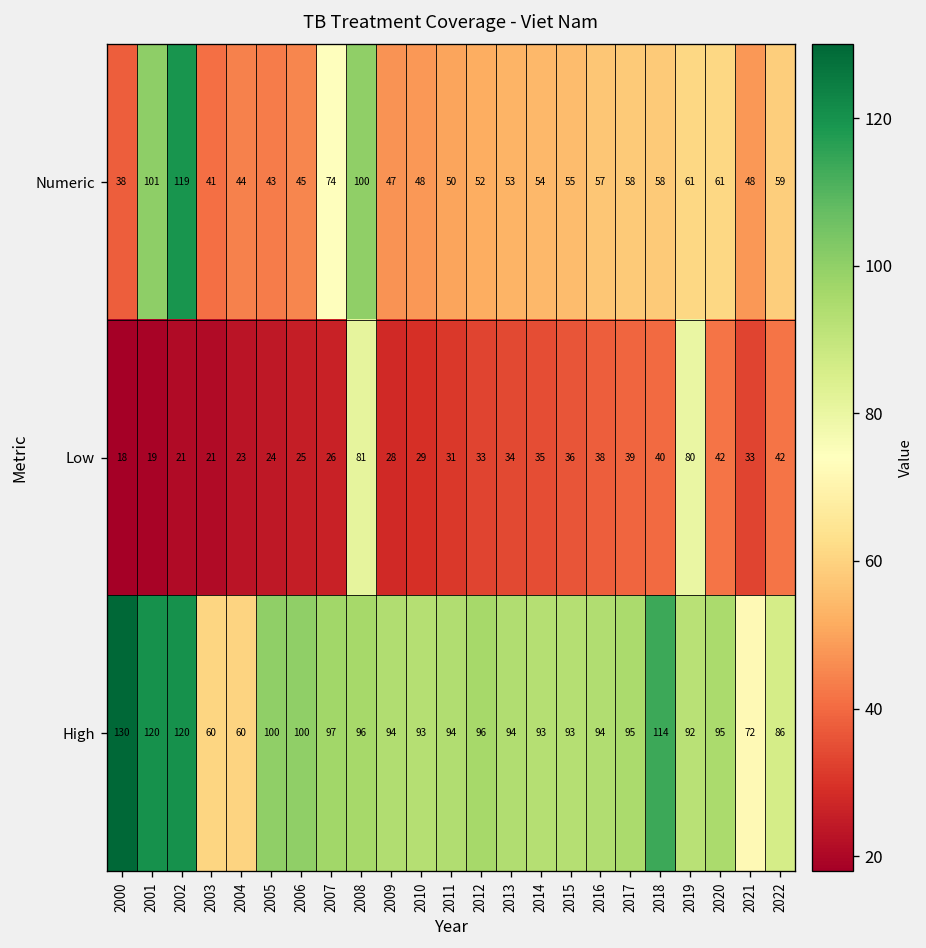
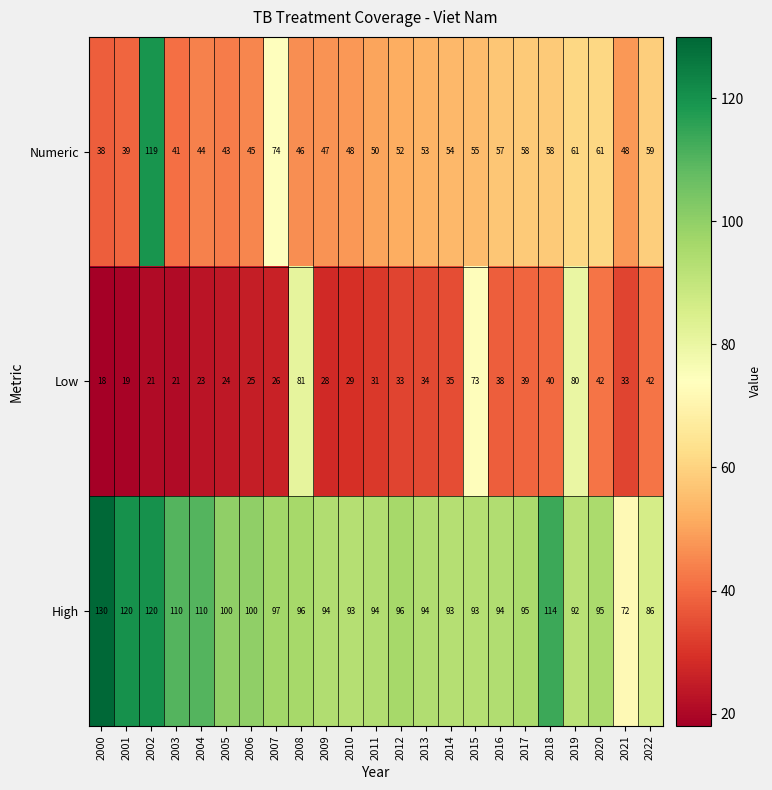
Numeric, 2001: 101 -> 39
Numeric, 2008: 100 -> 46
Low, 2015: 36 -> 73
High, 2003: 60 -> 110
High, 2004: 60 -> 110
